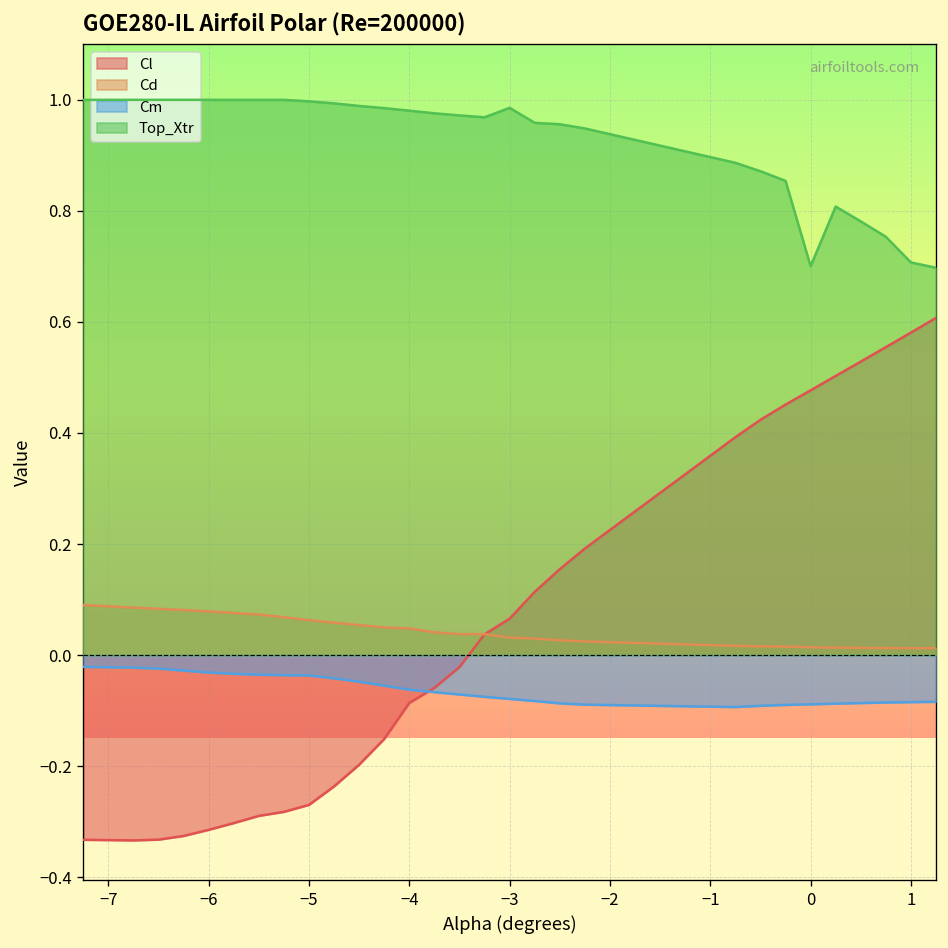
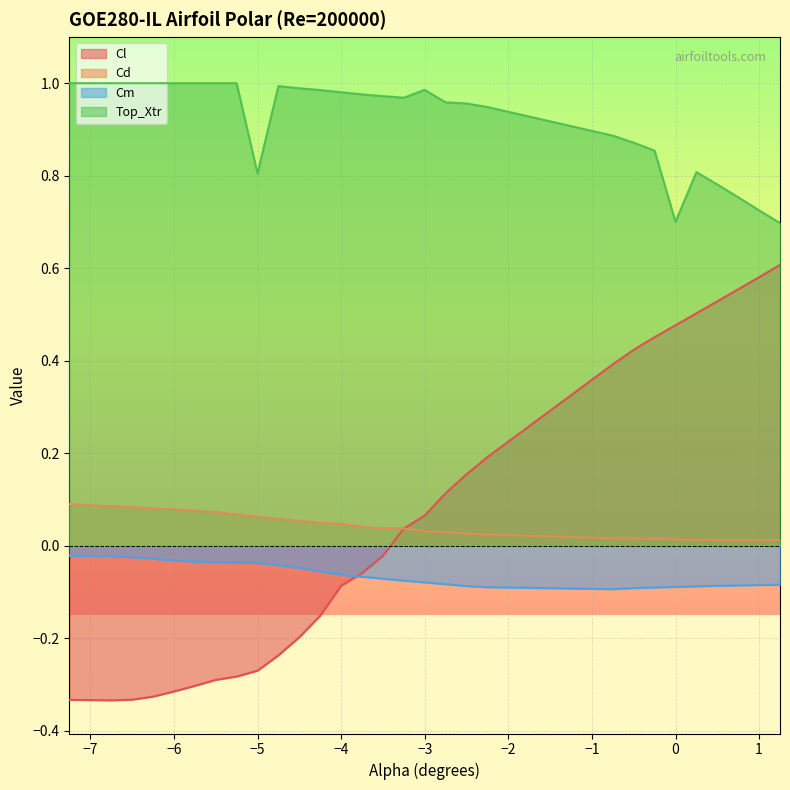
Top_Xtr, −5: 1.00 -> 0.80
Top_Xtr, 1: 0.71 -> 0.73
